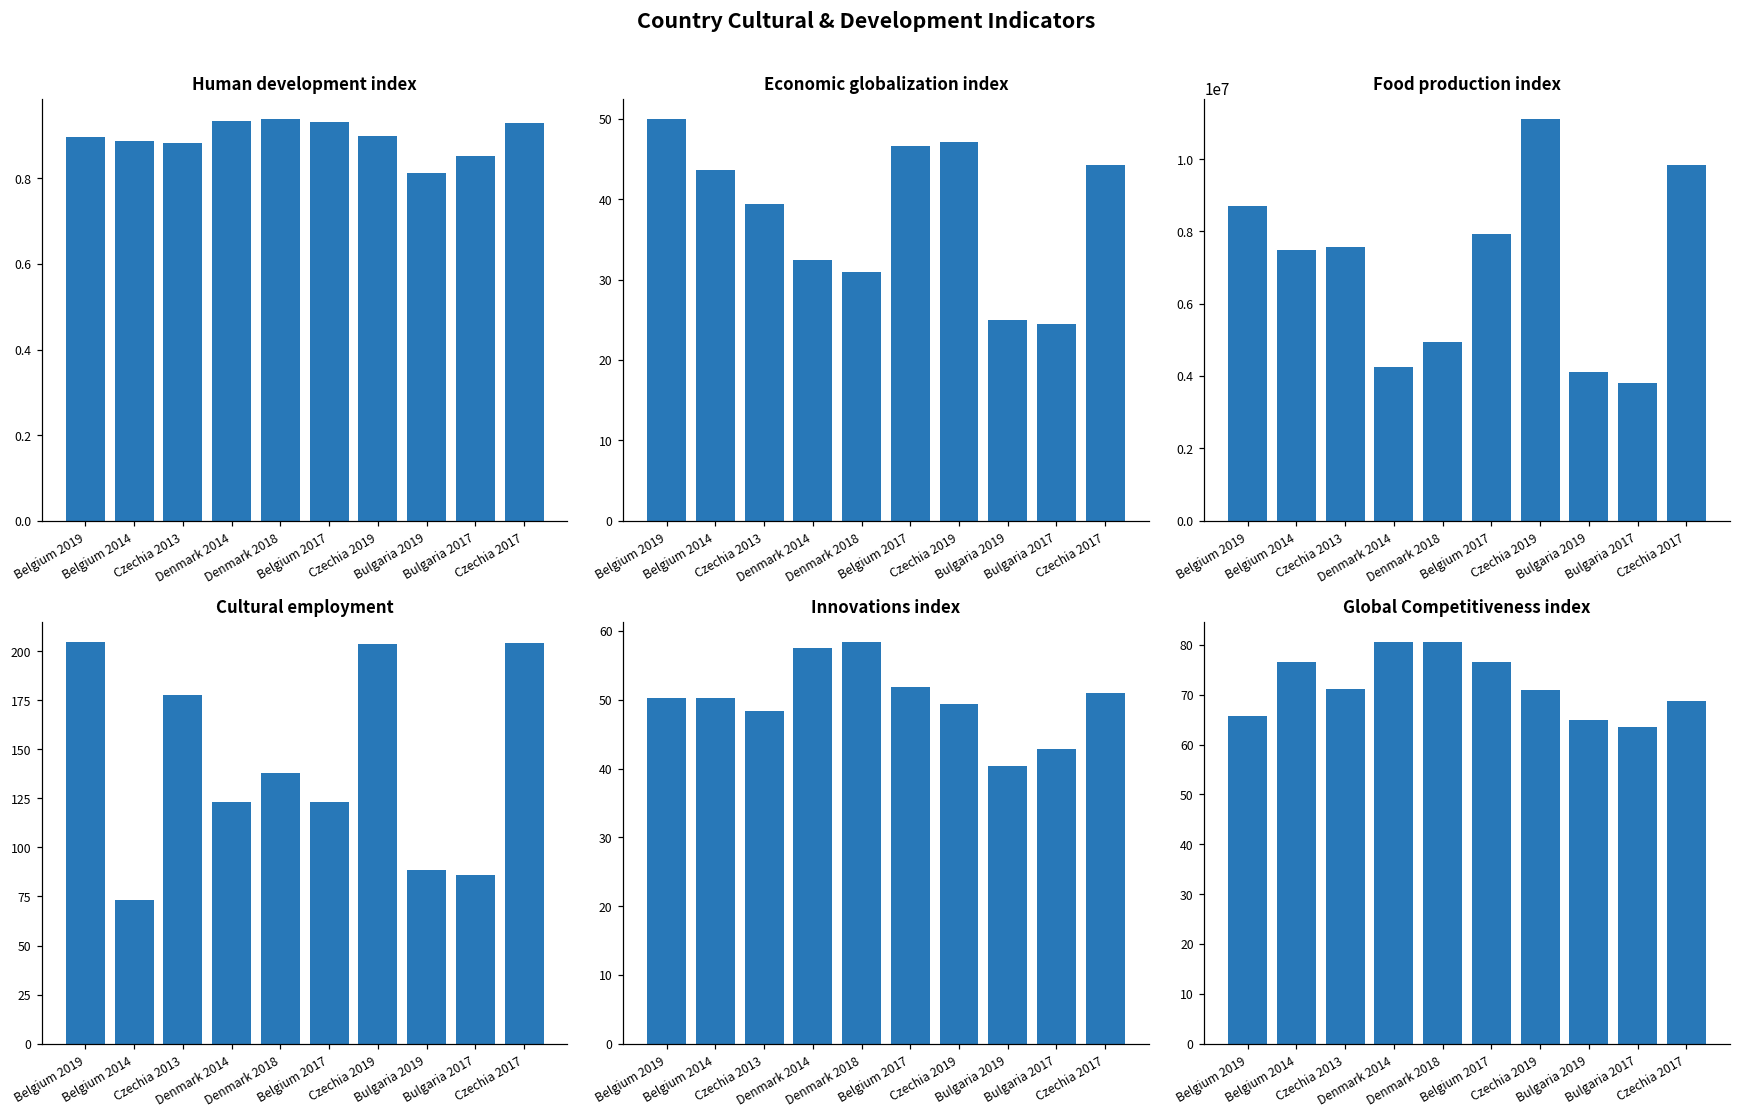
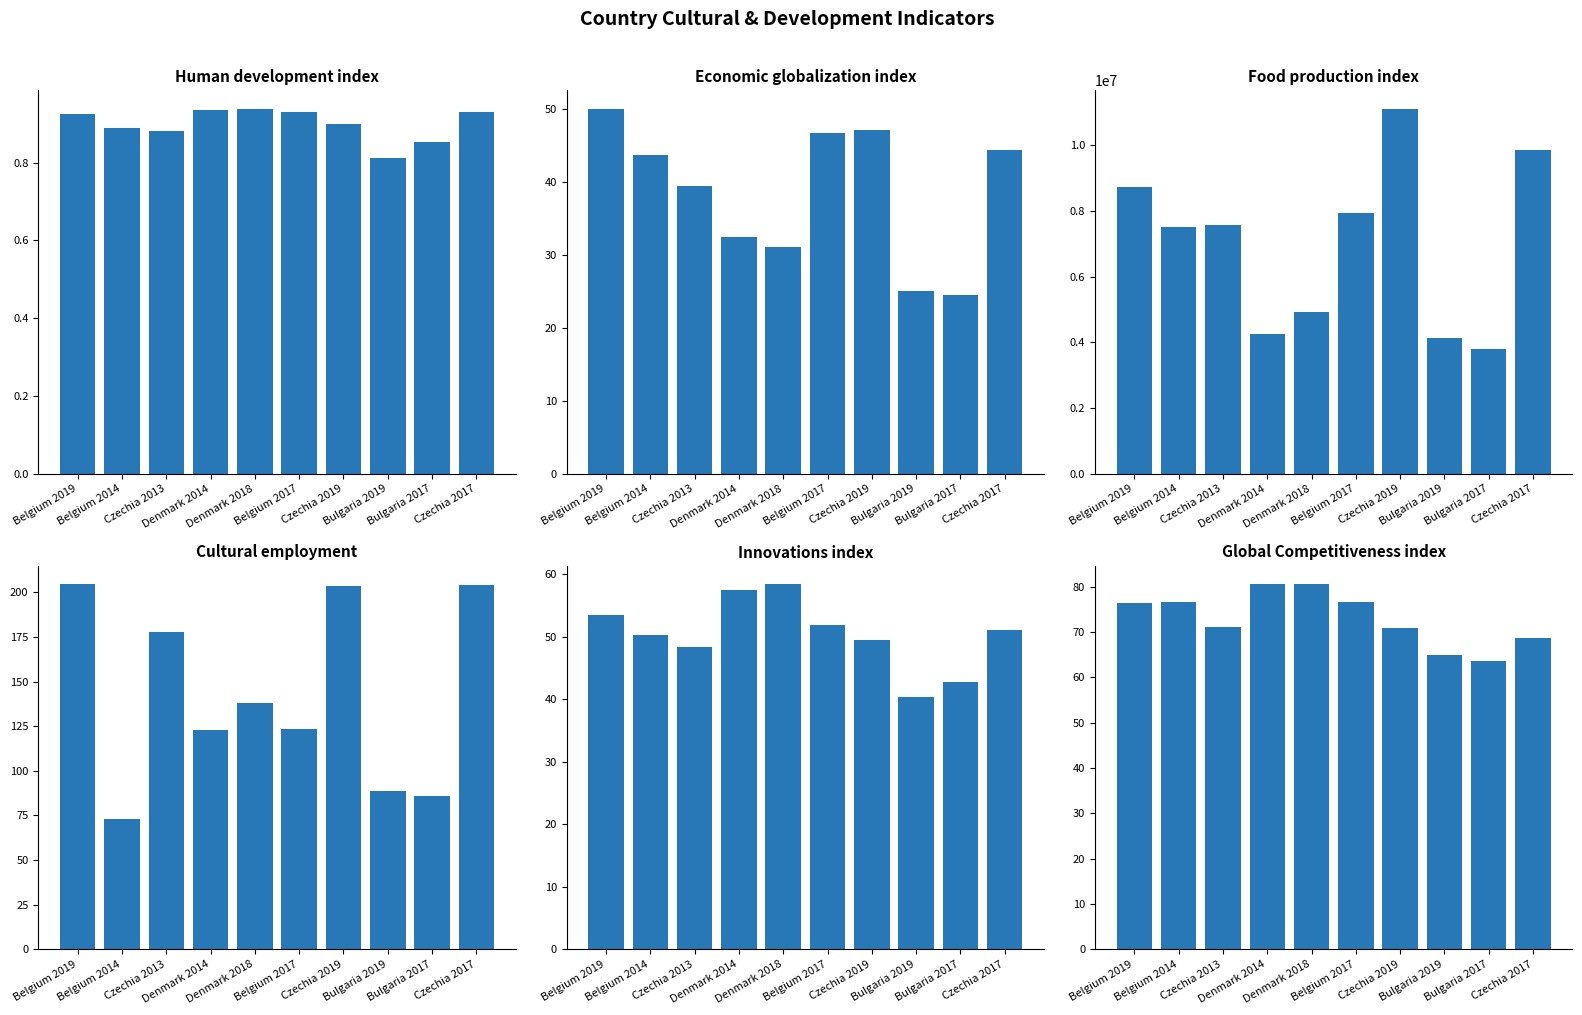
Human development index, Belgium 2019: 0.90 -> 0.93
Innovations index, Belgium 2019: 50 -> 53
Global Competitiveness index, Belgium 2019: 66 -> 76
